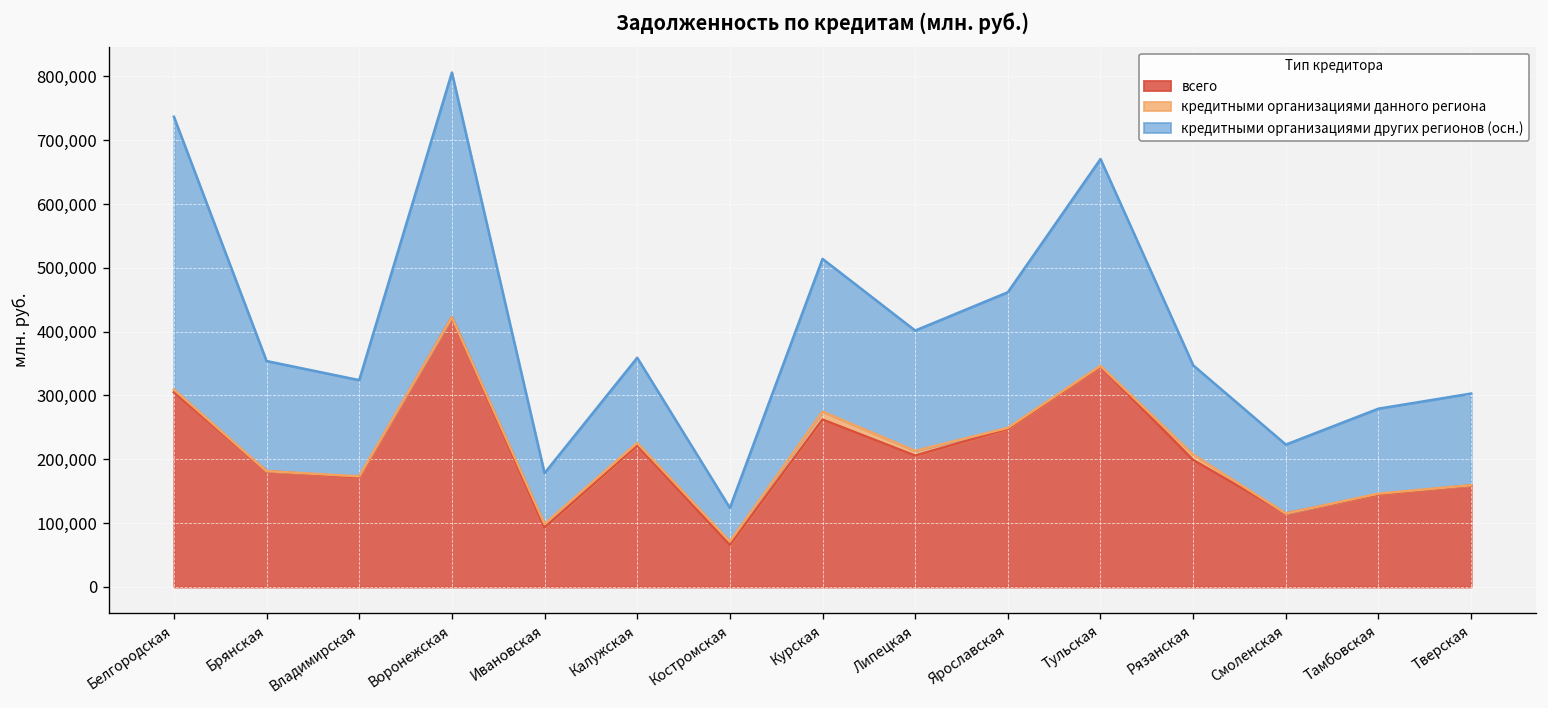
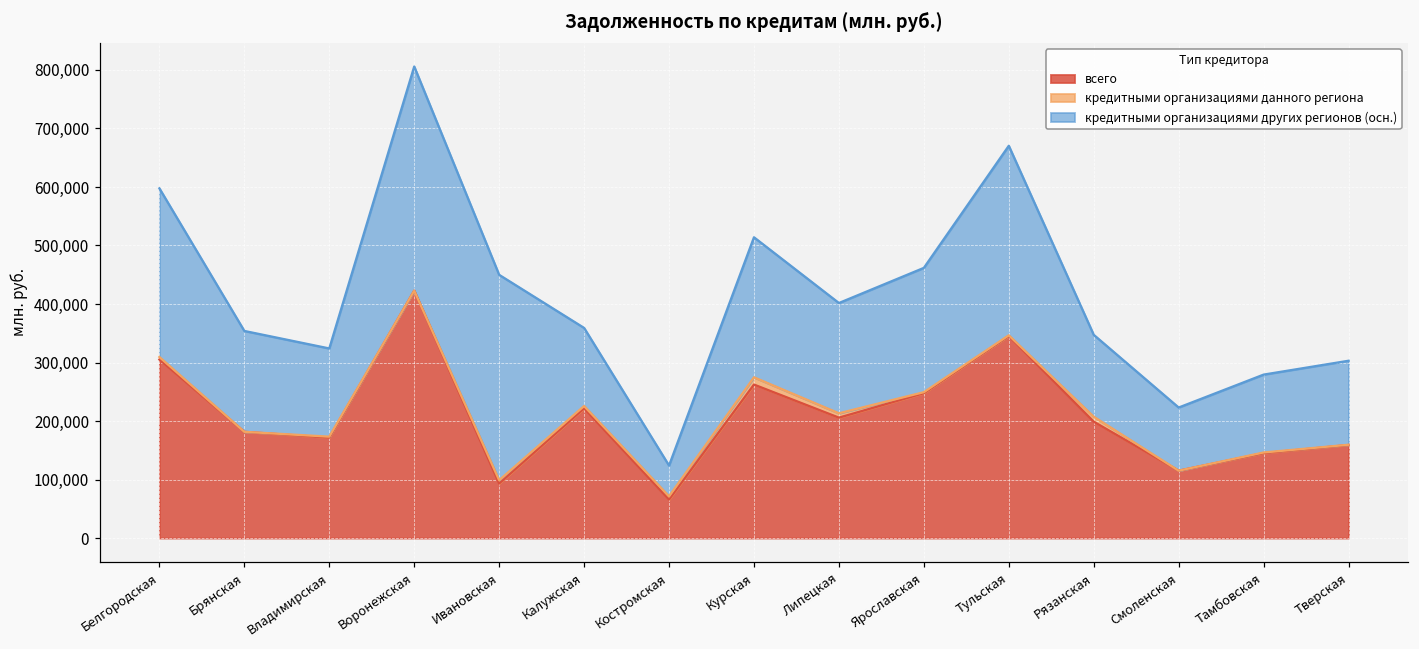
кредитными организациями других регионов (осн.), Белгородская: 430,000 -> 290,000
кредитными организациями других регионов (осн.), Ивановская: 80,000 -> 350,000
